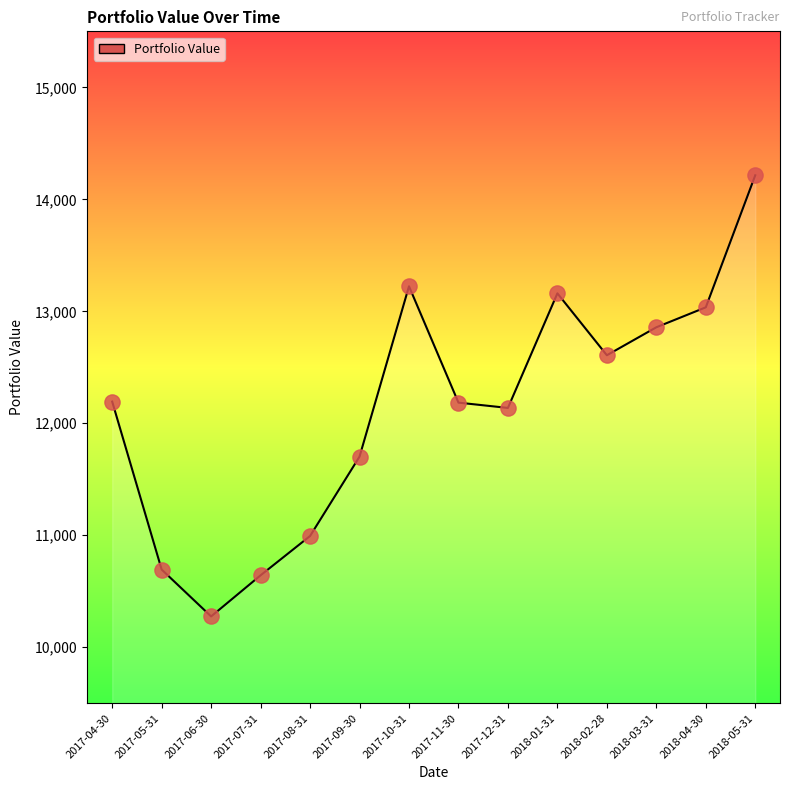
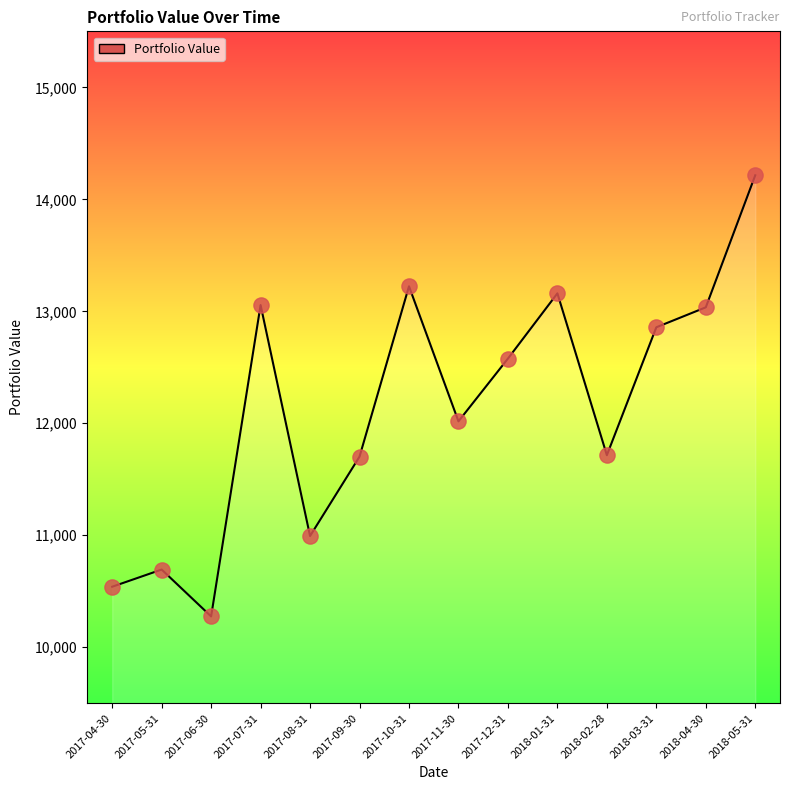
2017-04-30: 12,190 -> 10,540
2017-07-31: 10,640 -> 13,060
2017-11-30: 12,180 -> 12,020
2017-12-31: 12,140 -> 12,580
2018-02-28: 12,610 -> 11,720
